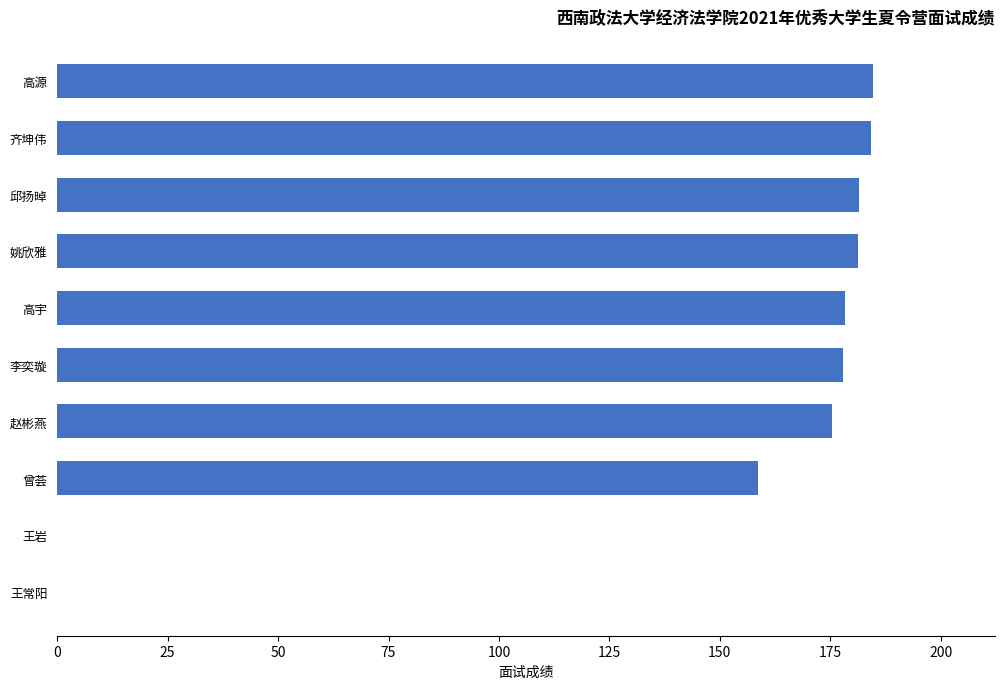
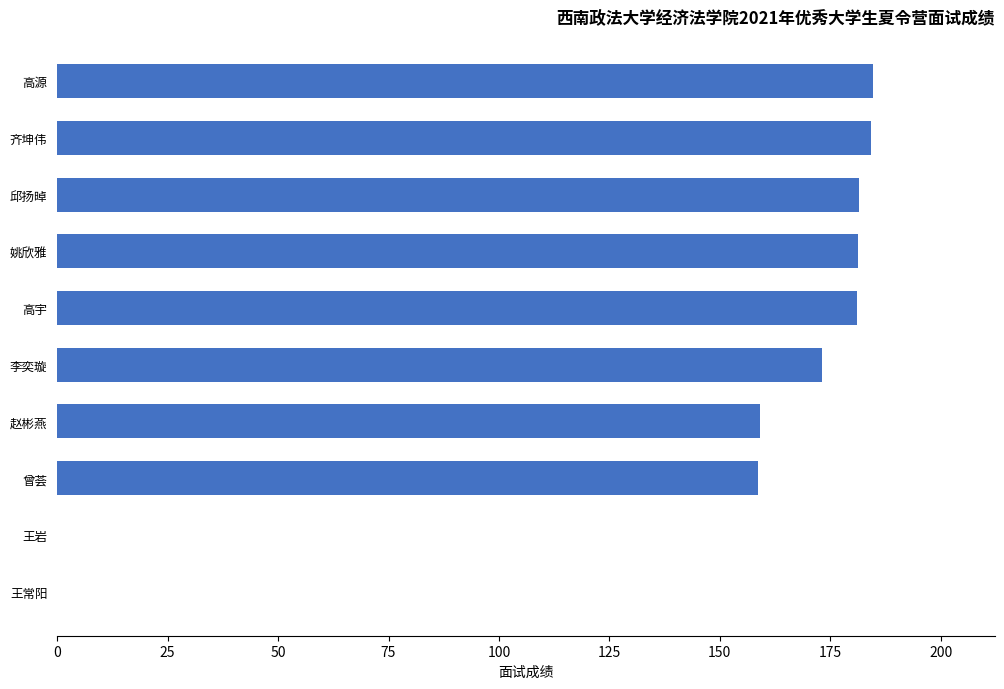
高宇: 178 -> 181
李奕璇: 178 -> 173
赵彬燕: 175 -> 159
